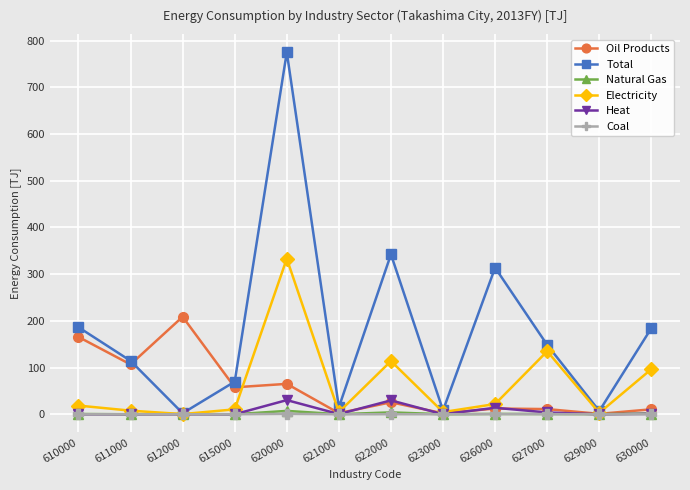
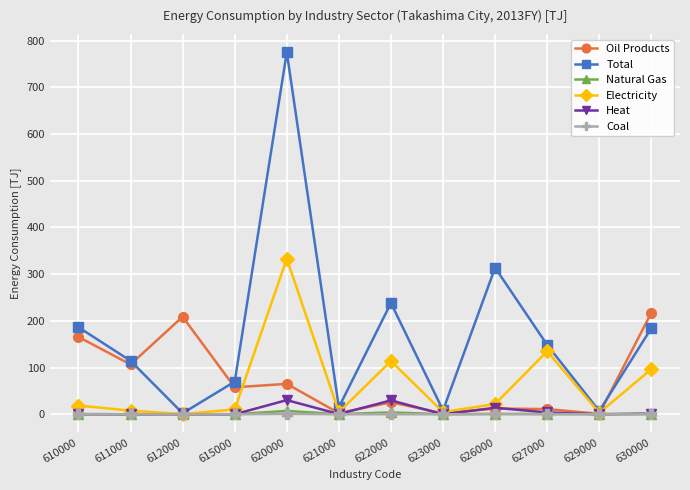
Total, 622000: 340 -> 240
Oil Products, 630000: 10 -> 220
